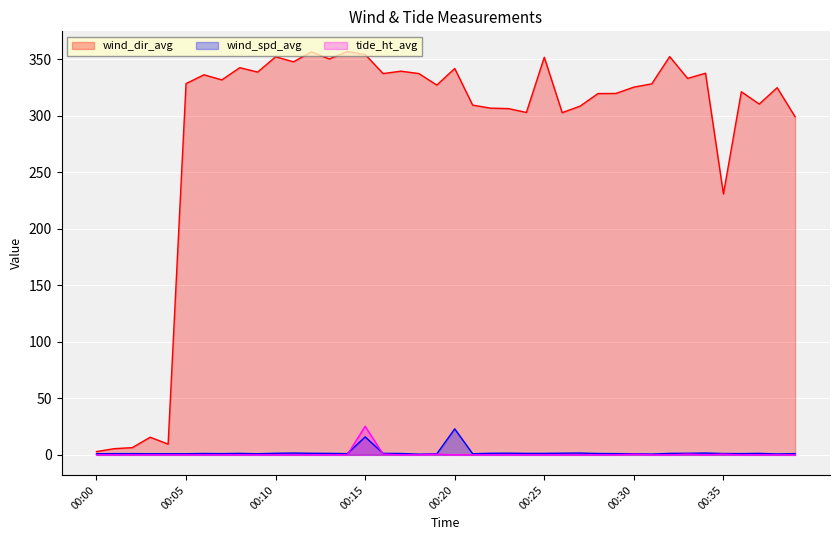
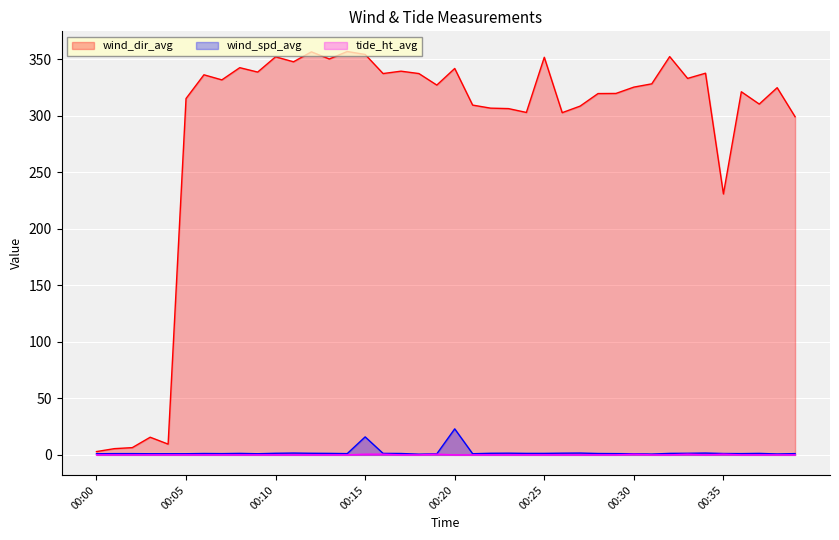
wind_dir_avg, 00:05: 328 -> 315
tide_ht_avg, 00:15: 25 -> 1
